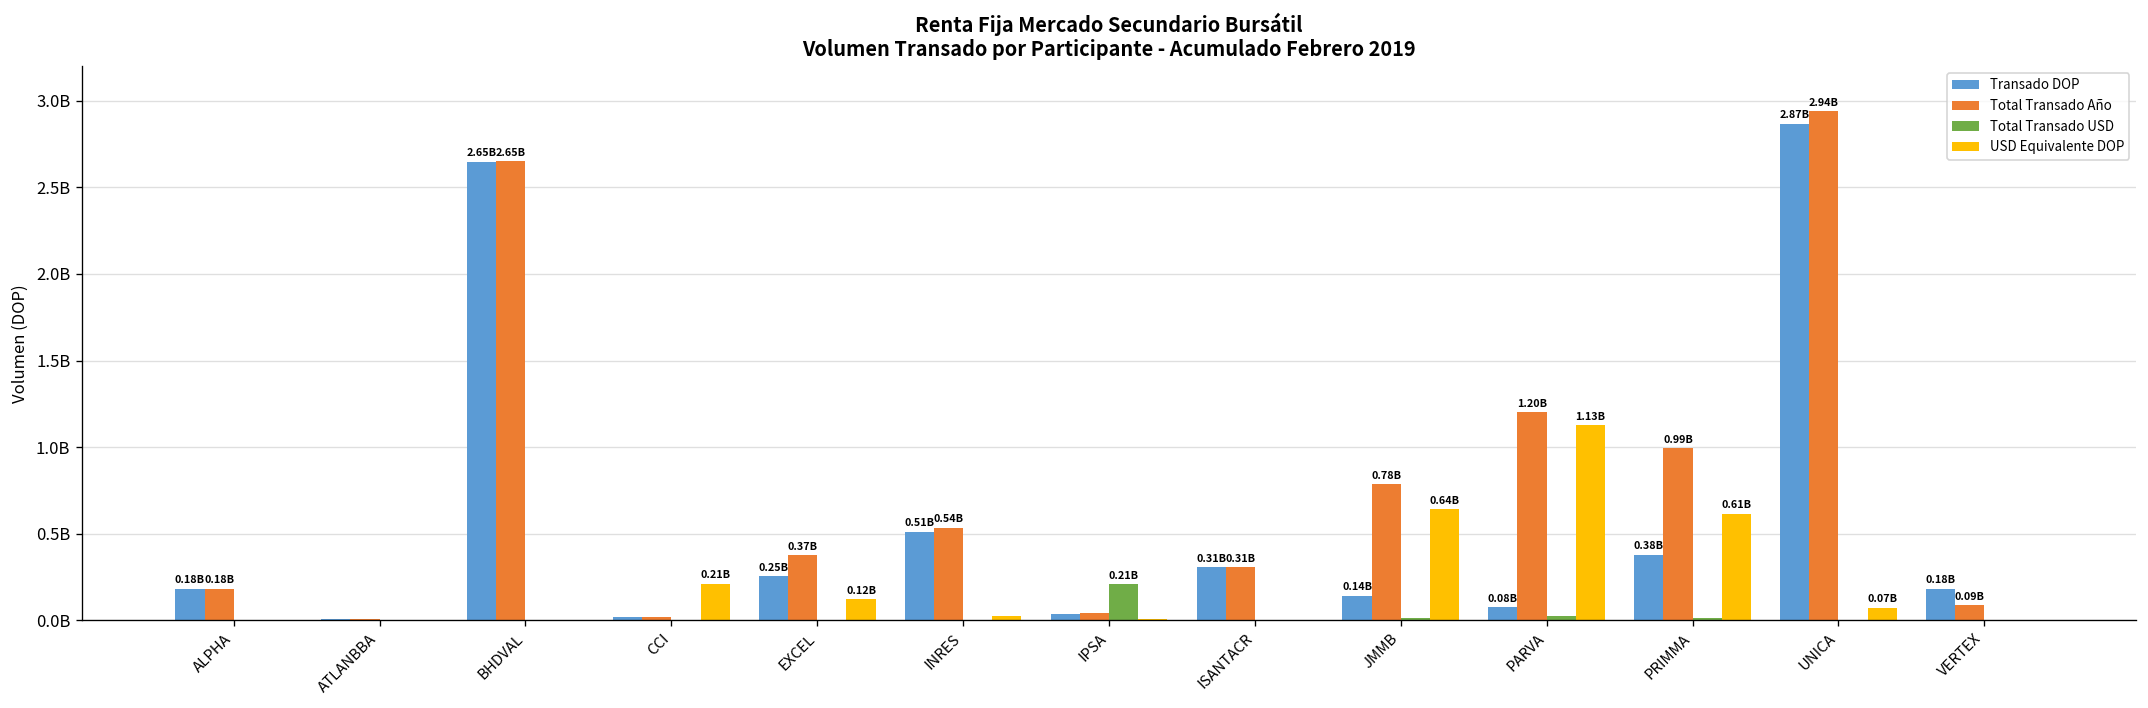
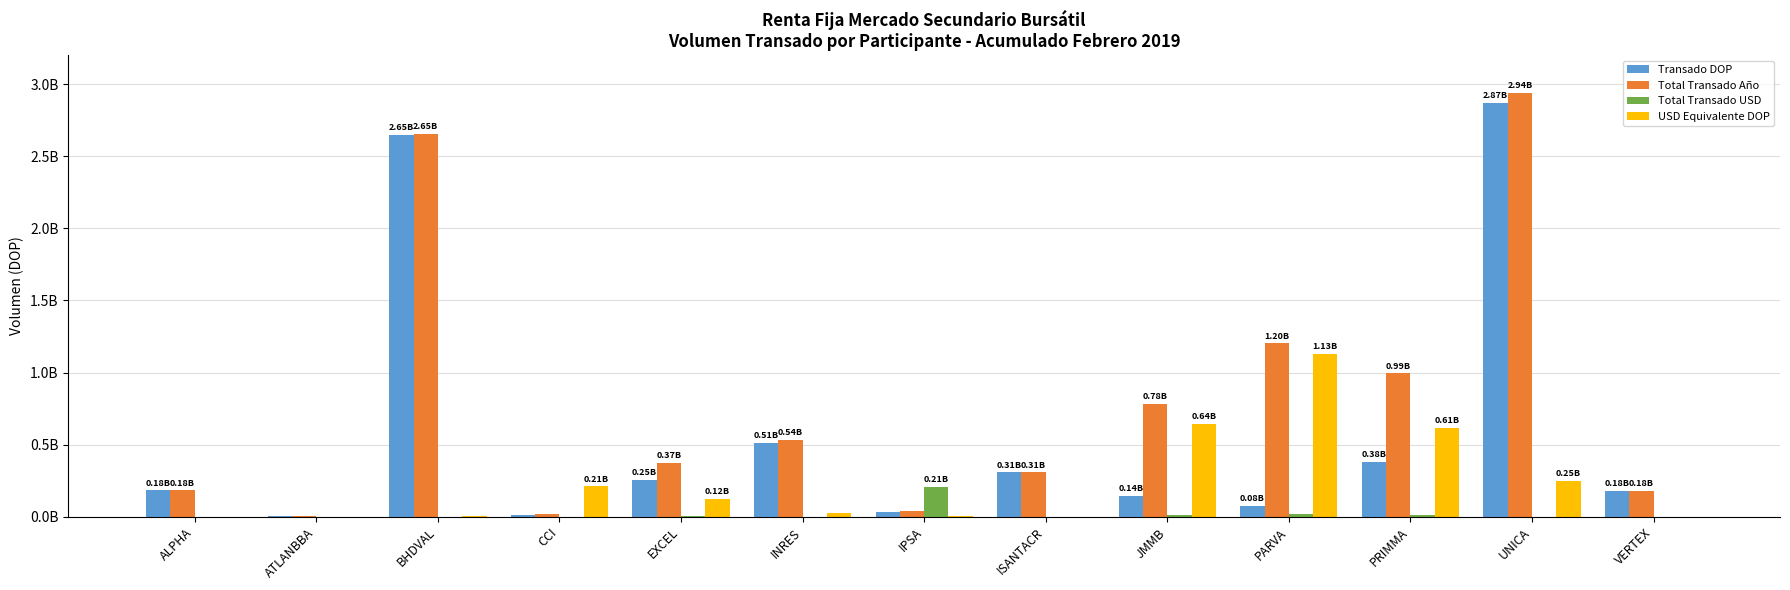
USD Equivalente DOP, UNICA: 0.07B -> 0.25B
Total Transado Año, VERTEX: 0.09B -> 0.18B
